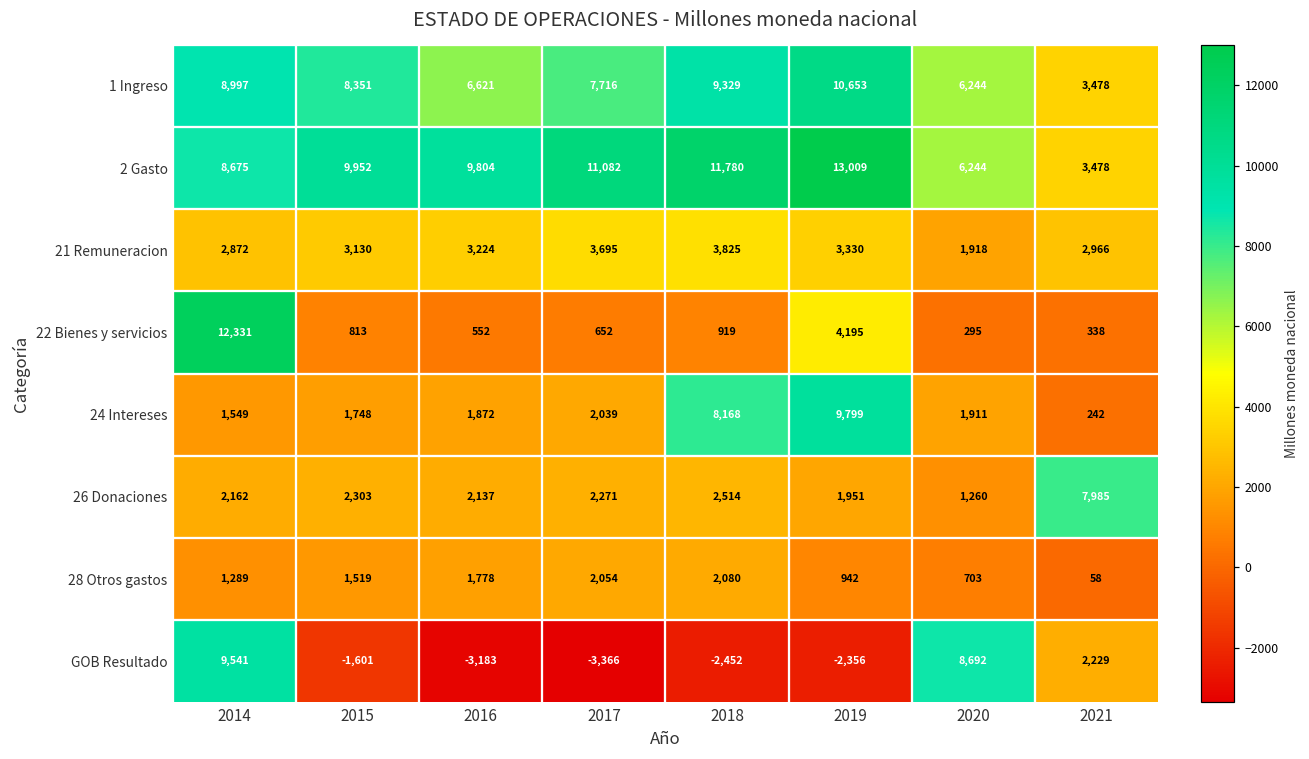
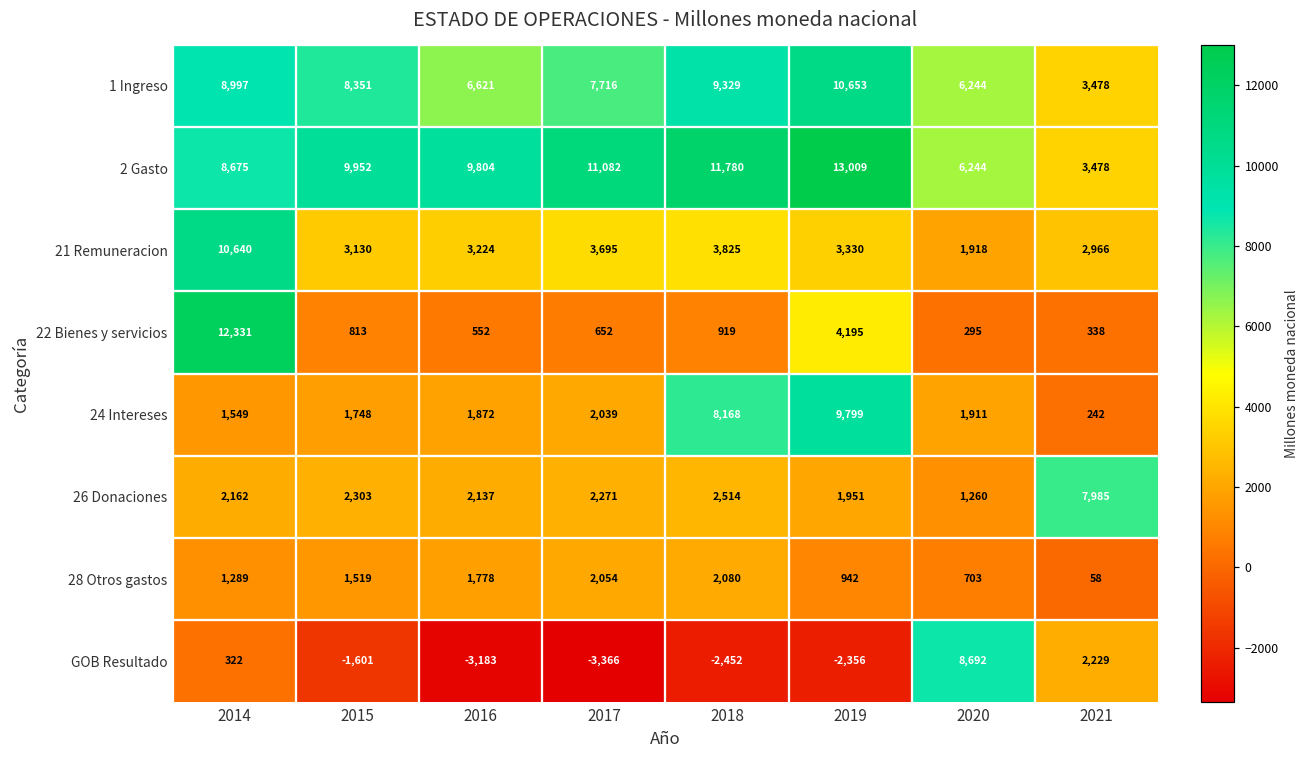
21 Remuneracion, 2014: 2,872 -> 10,640
GOB Resultado, 2014: 9,541 -> 322
